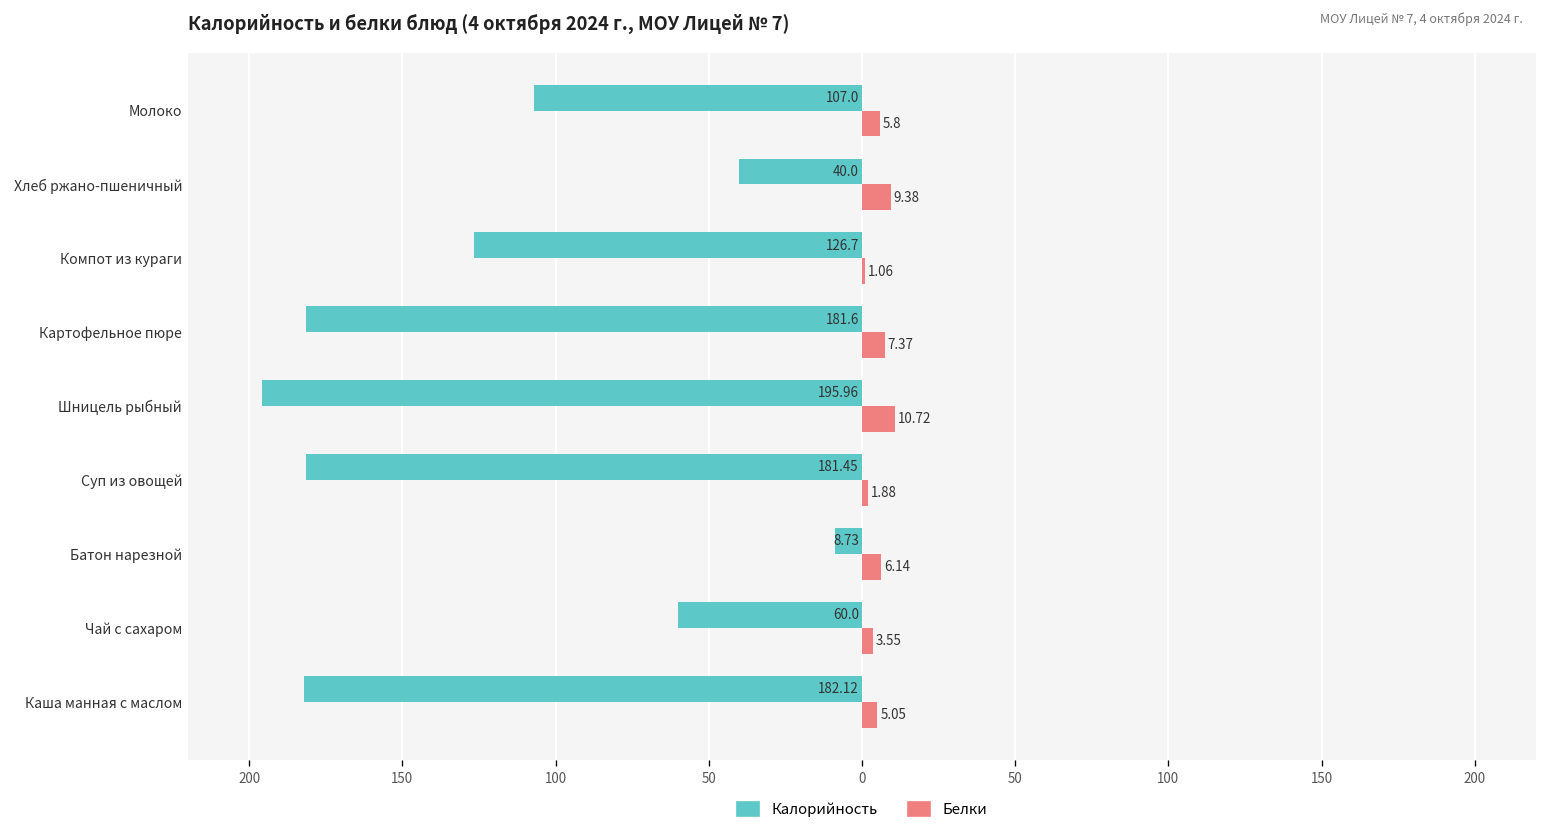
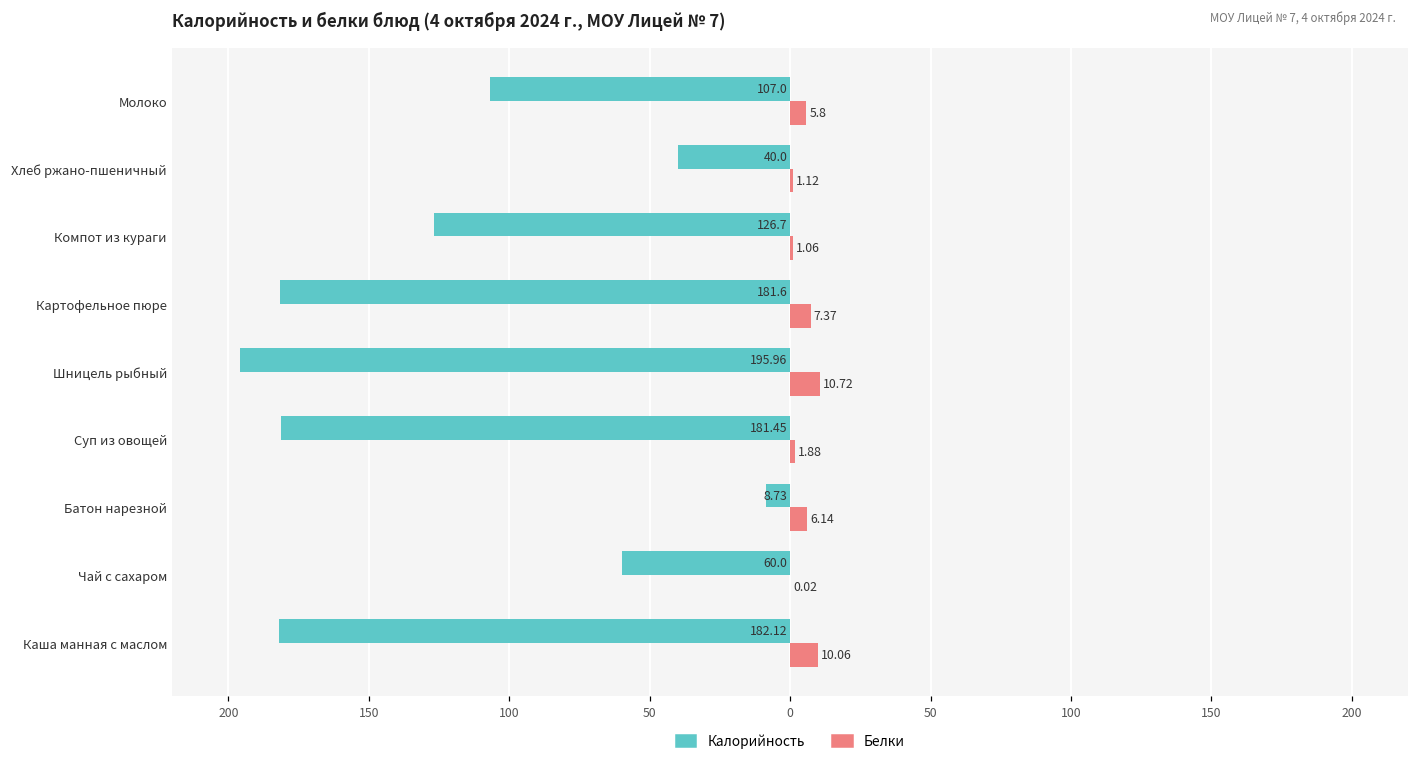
Белки, Хлеб ржано-пшеничный: 9.38 -> 1.12
Белки, Чай с сахаром: 3.55 -> 0.02
Белки, Каша манная с маслом: 5.05 -> 10.06
